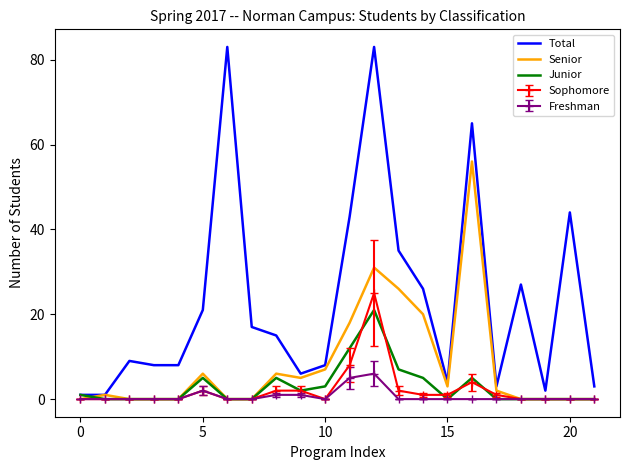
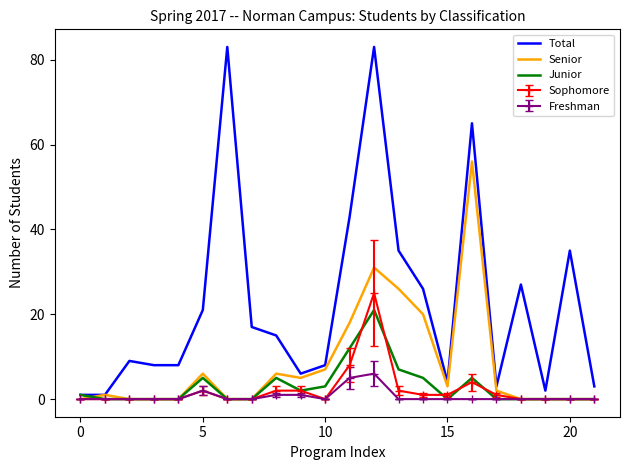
Total, 20: 44 -> 35
